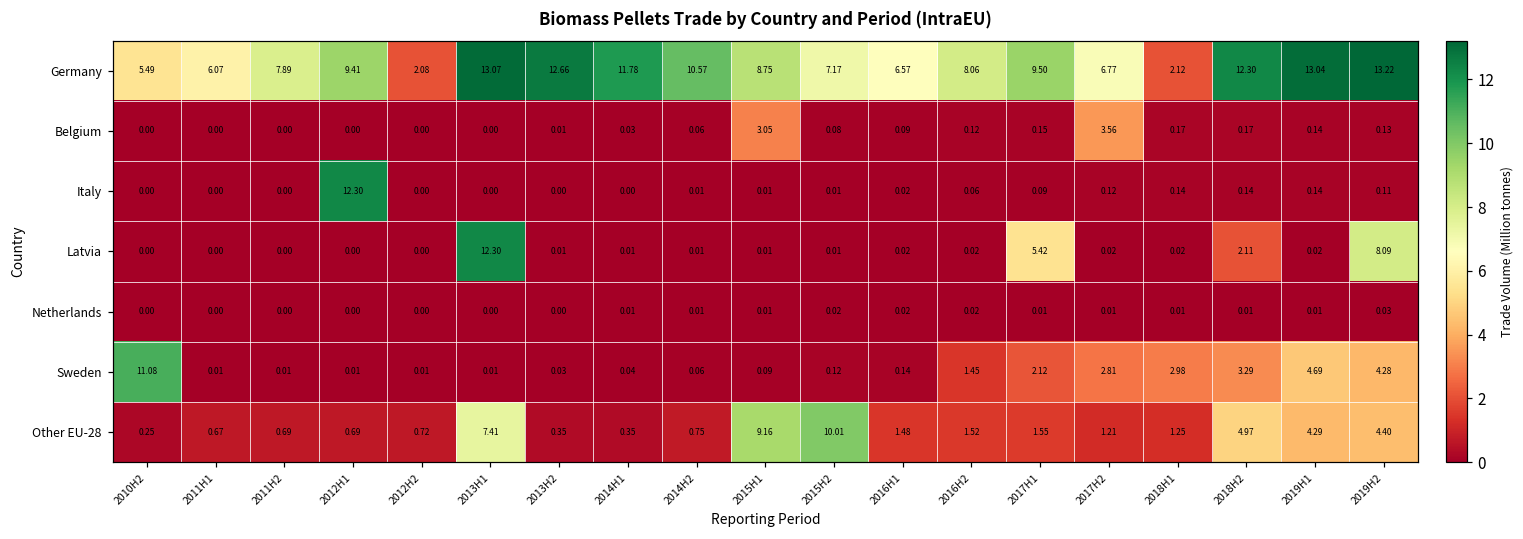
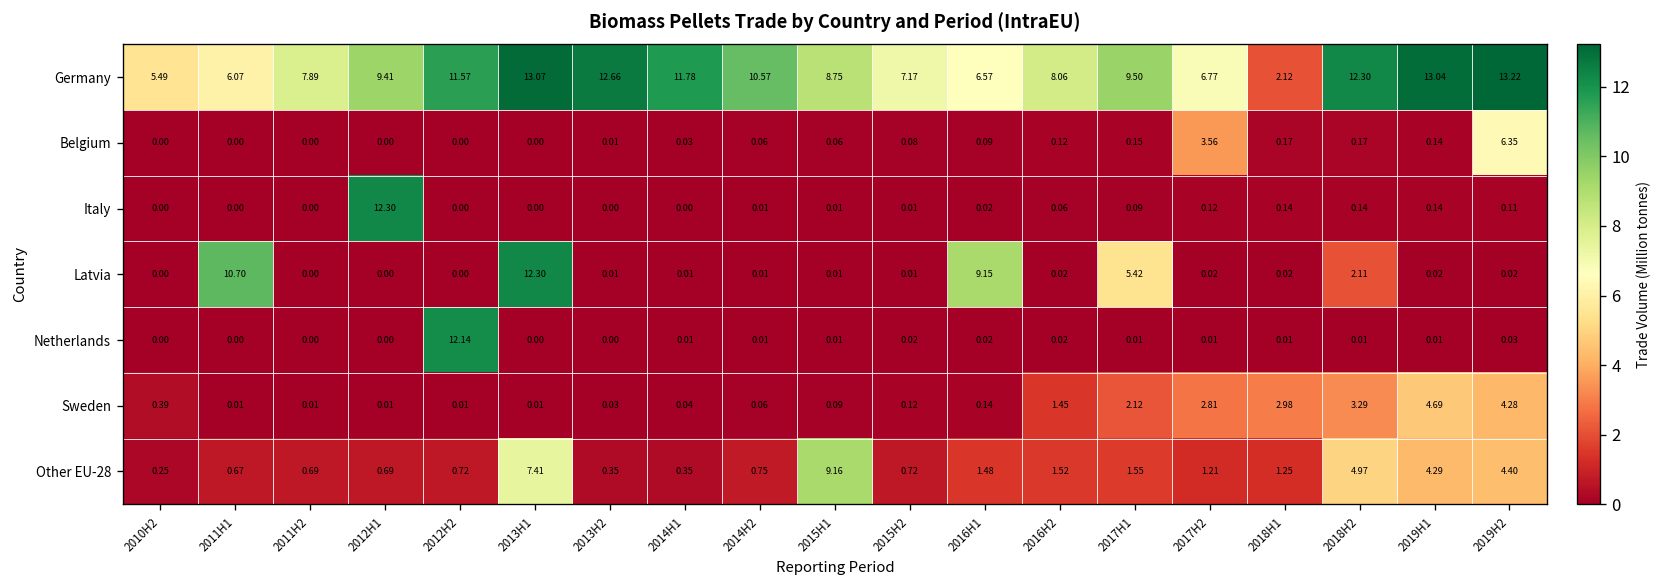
Germany, 2012H2: 2.08 -> 11.57
Belgium, 2015H1: 3.05 -> 0.06
Belgium, 2019H2: 0.13 -> 6.35
Latvia, 2011H1: 0.00 -> 10.70
Latvia, 2016H1: 0.02 -> 9.15
Latvia, 2019H2: 8.09 -> 0.02
Netherlands, 2012H2: 0.00 -> 12.14
Sweden, 2010H2: 11.08 -> 0.39
Other EU-28, 2015H2: 10.01 -> 0.72
